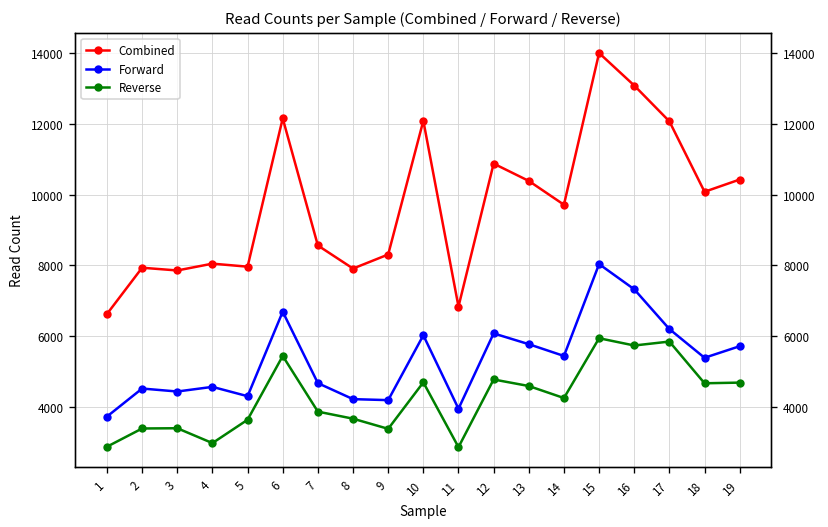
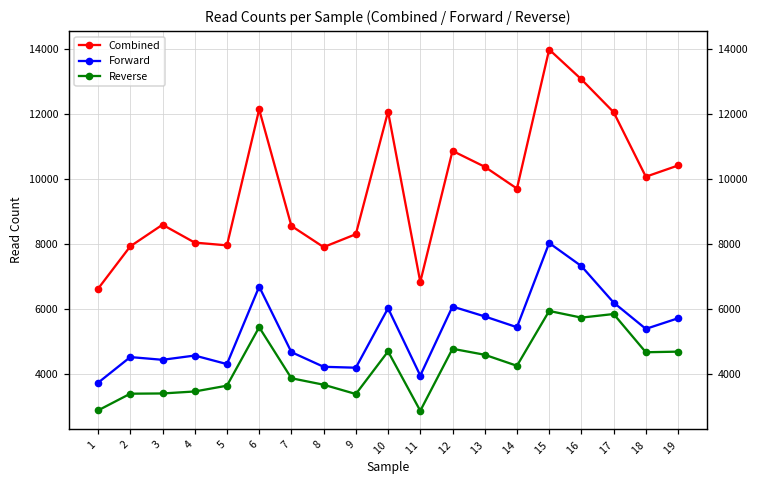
Combined, 3: 7900 -> 8600
Reverse, 4: 3000 -> 3500
